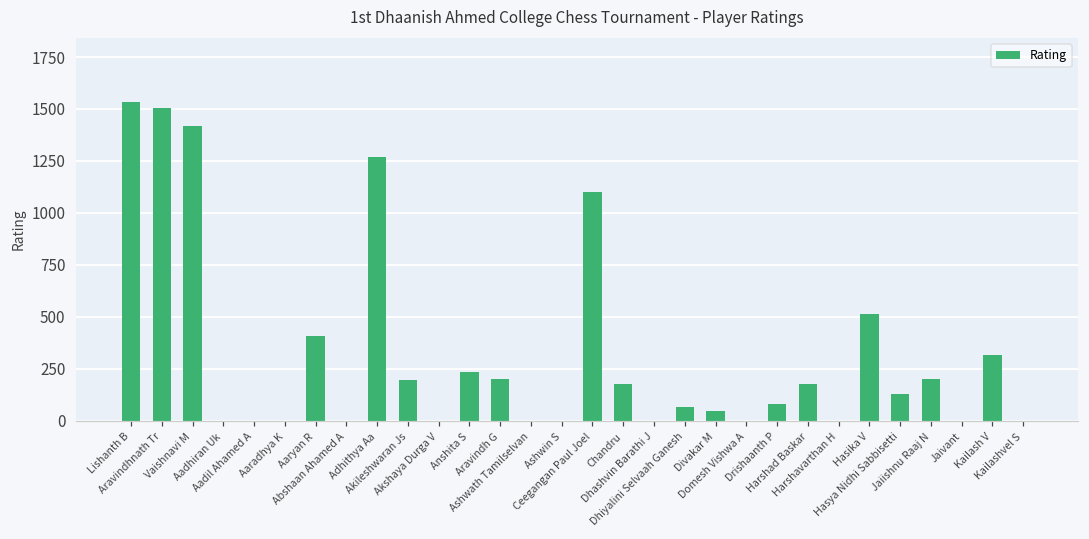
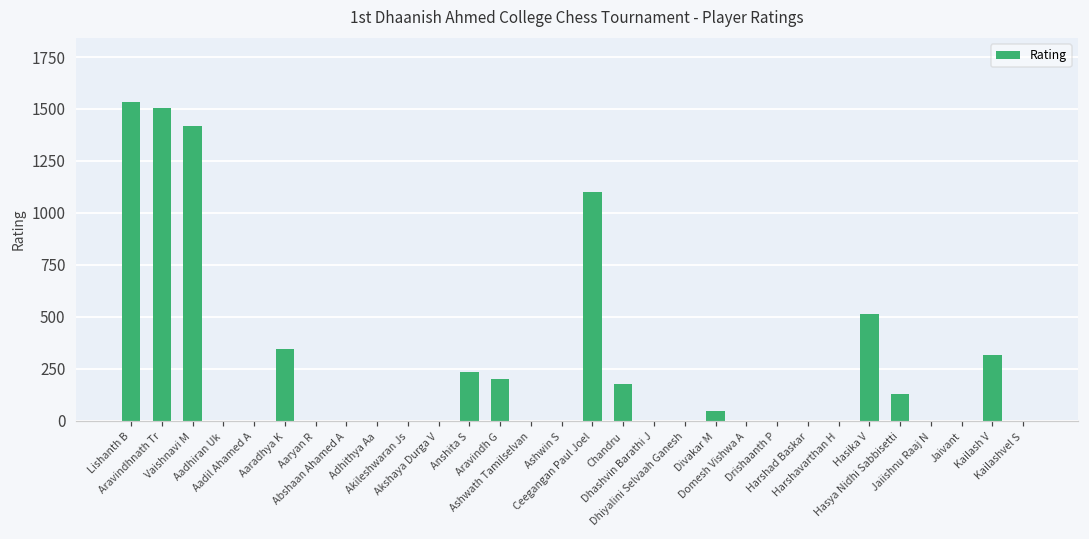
Aaradhya K: 0 -> 340
Aaryan R: 410 -> 0
Adhithya Aa: 1270 -> 0
Akileshwaran Js: 190 -> 0
Dhiyalini Selvaah Ganesh: 70 -> 0
Drishaanth P: 80 -> 0
Harshad Baskar: 180 -> 0
Jaiishnu Raaj N: 200 -> 0
